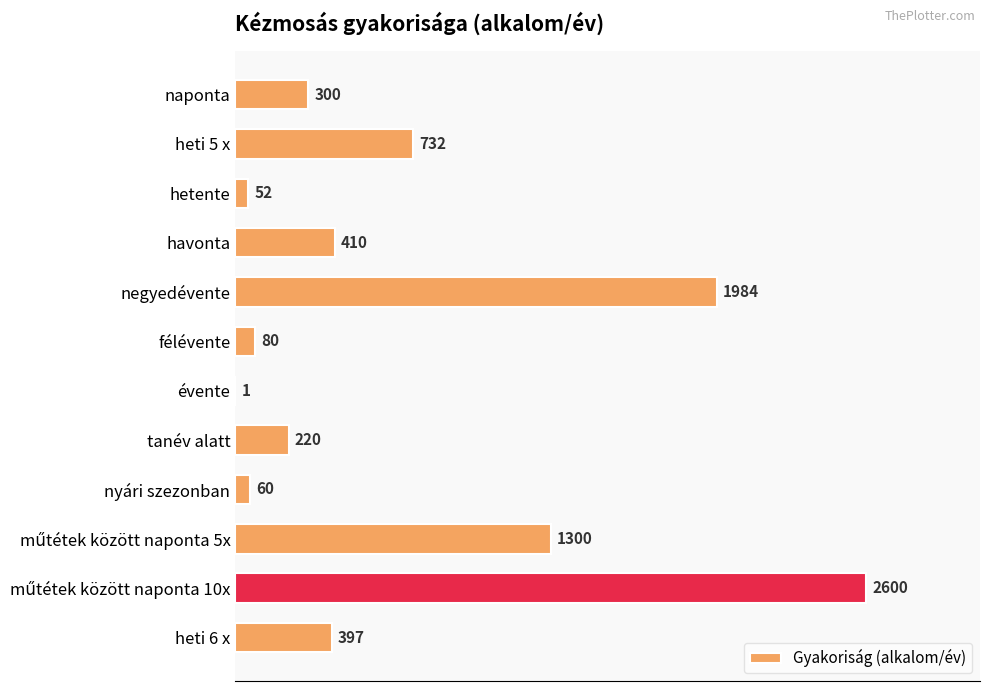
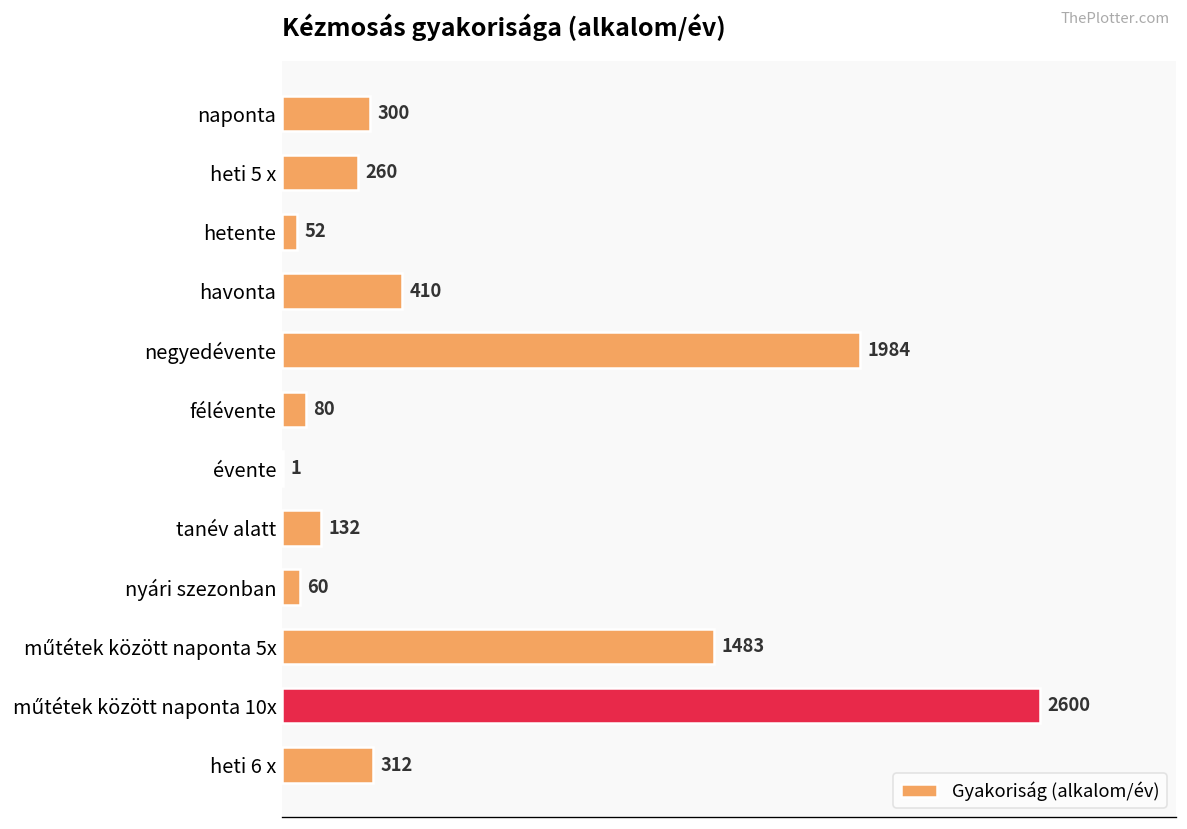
heti 5 x: 732 -> 260
tanév alatt: 220 -> 132
műtétek között naponta 5x: 1300 -> 1483
heti 6 x: 397 -> 312
